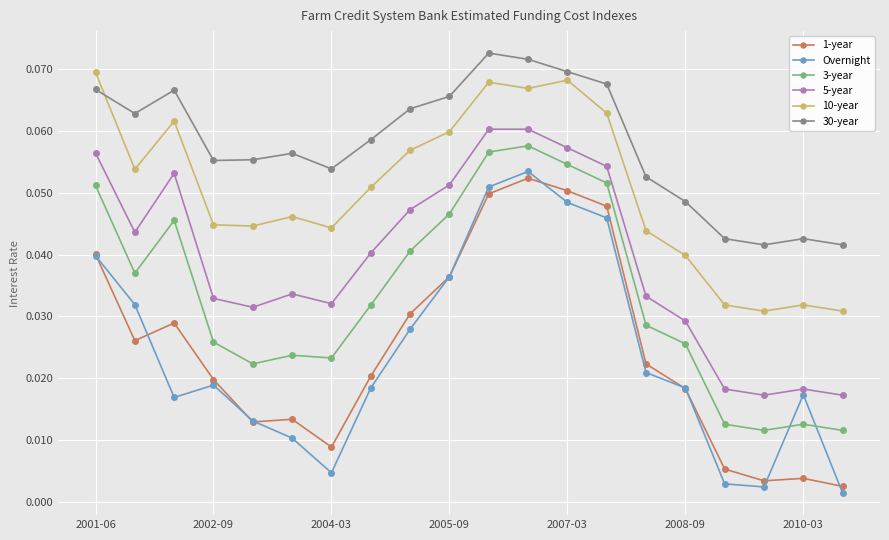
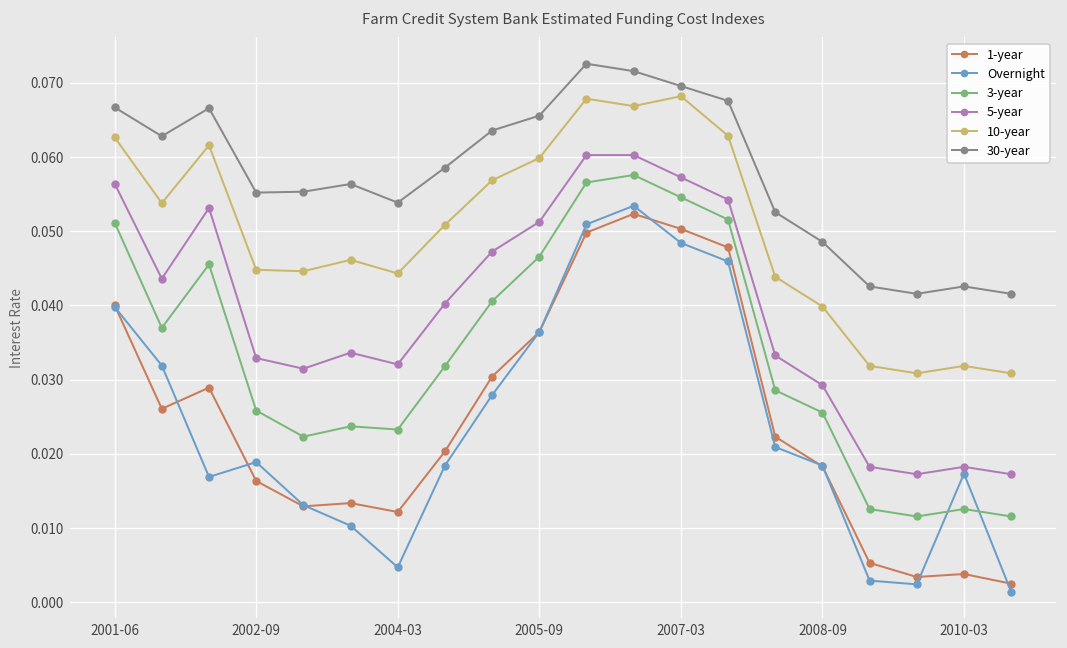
10-year, 2001-06: 0.069 -> 0.063
1-year, 2002-09: 0.020 -> 0.016
1-year, 2004-03: 0.009 -> 0.012
